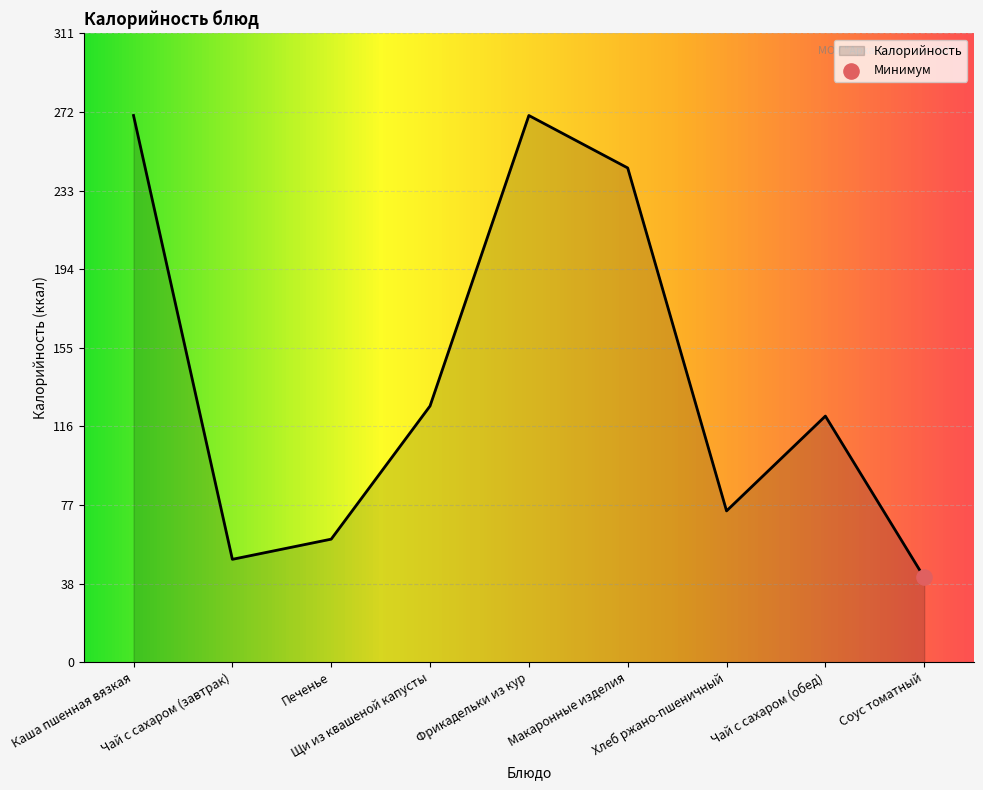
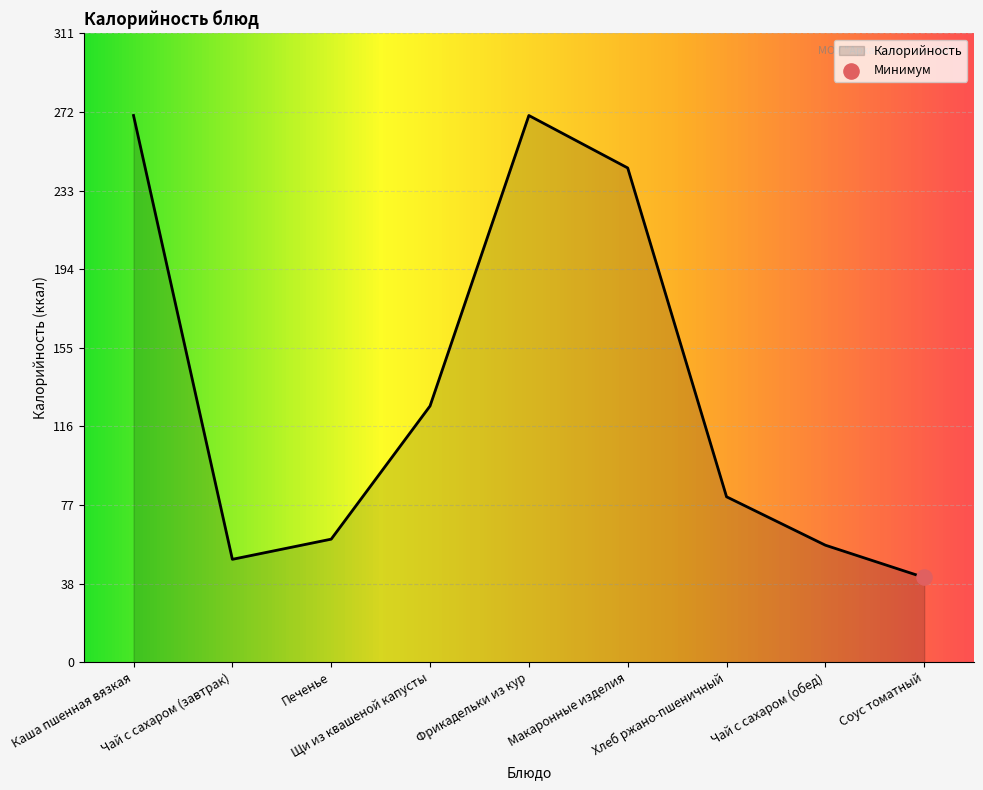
Калорийность, Хлеб ржано-пшеничный: 75 -> 82
Калорийность, Чай с сахаром (обед): 122 -> 58
